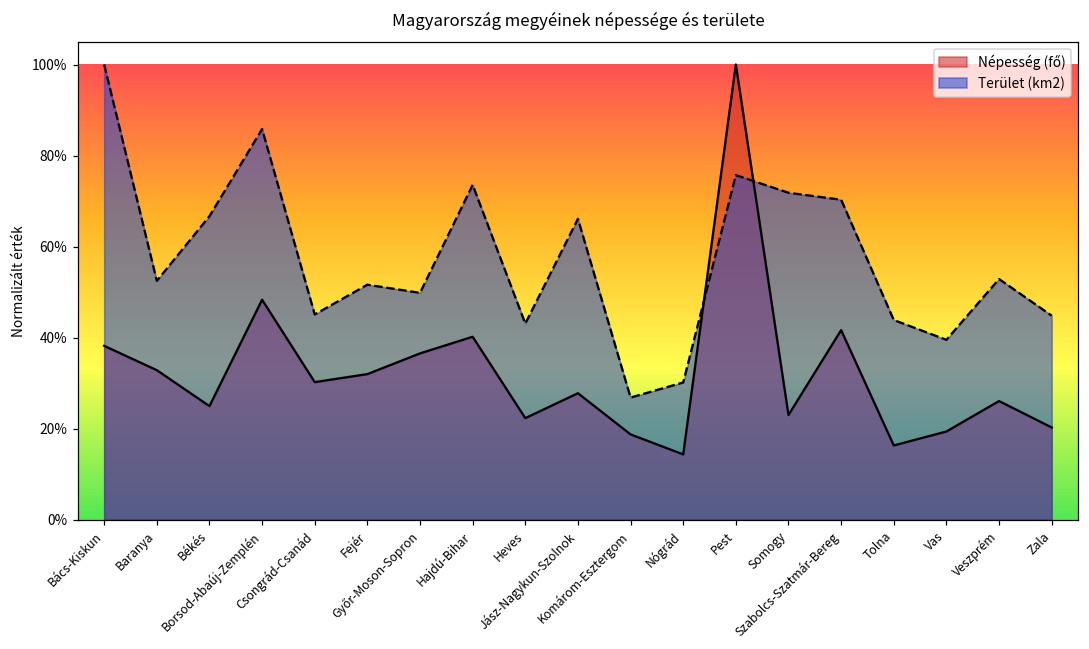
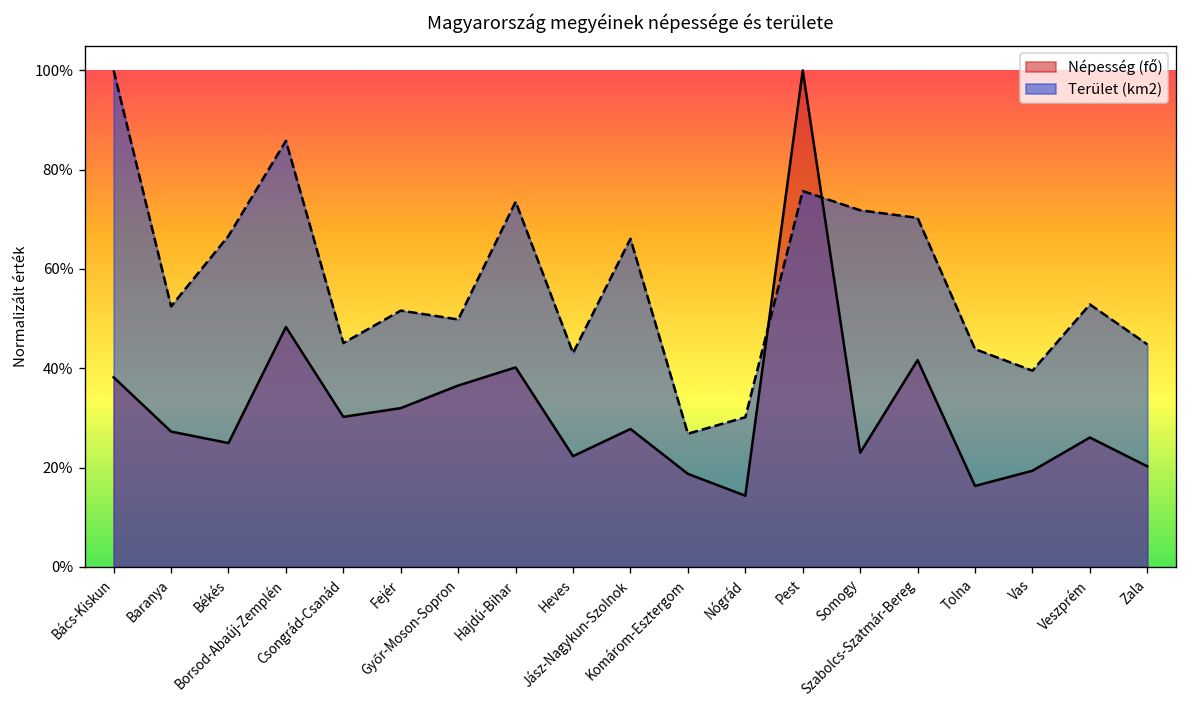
Népesség (fő), Baranya: 33% -> 27%
